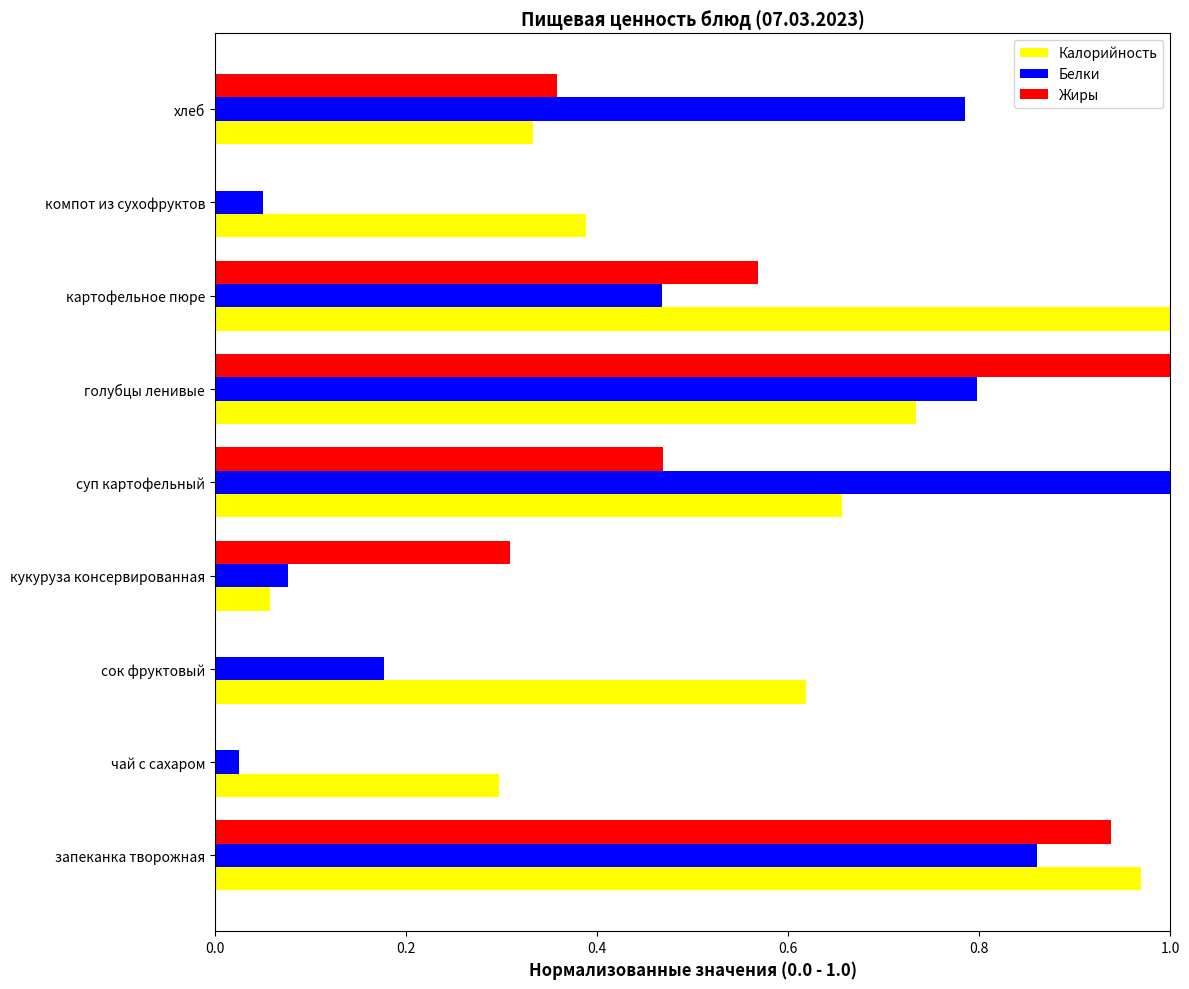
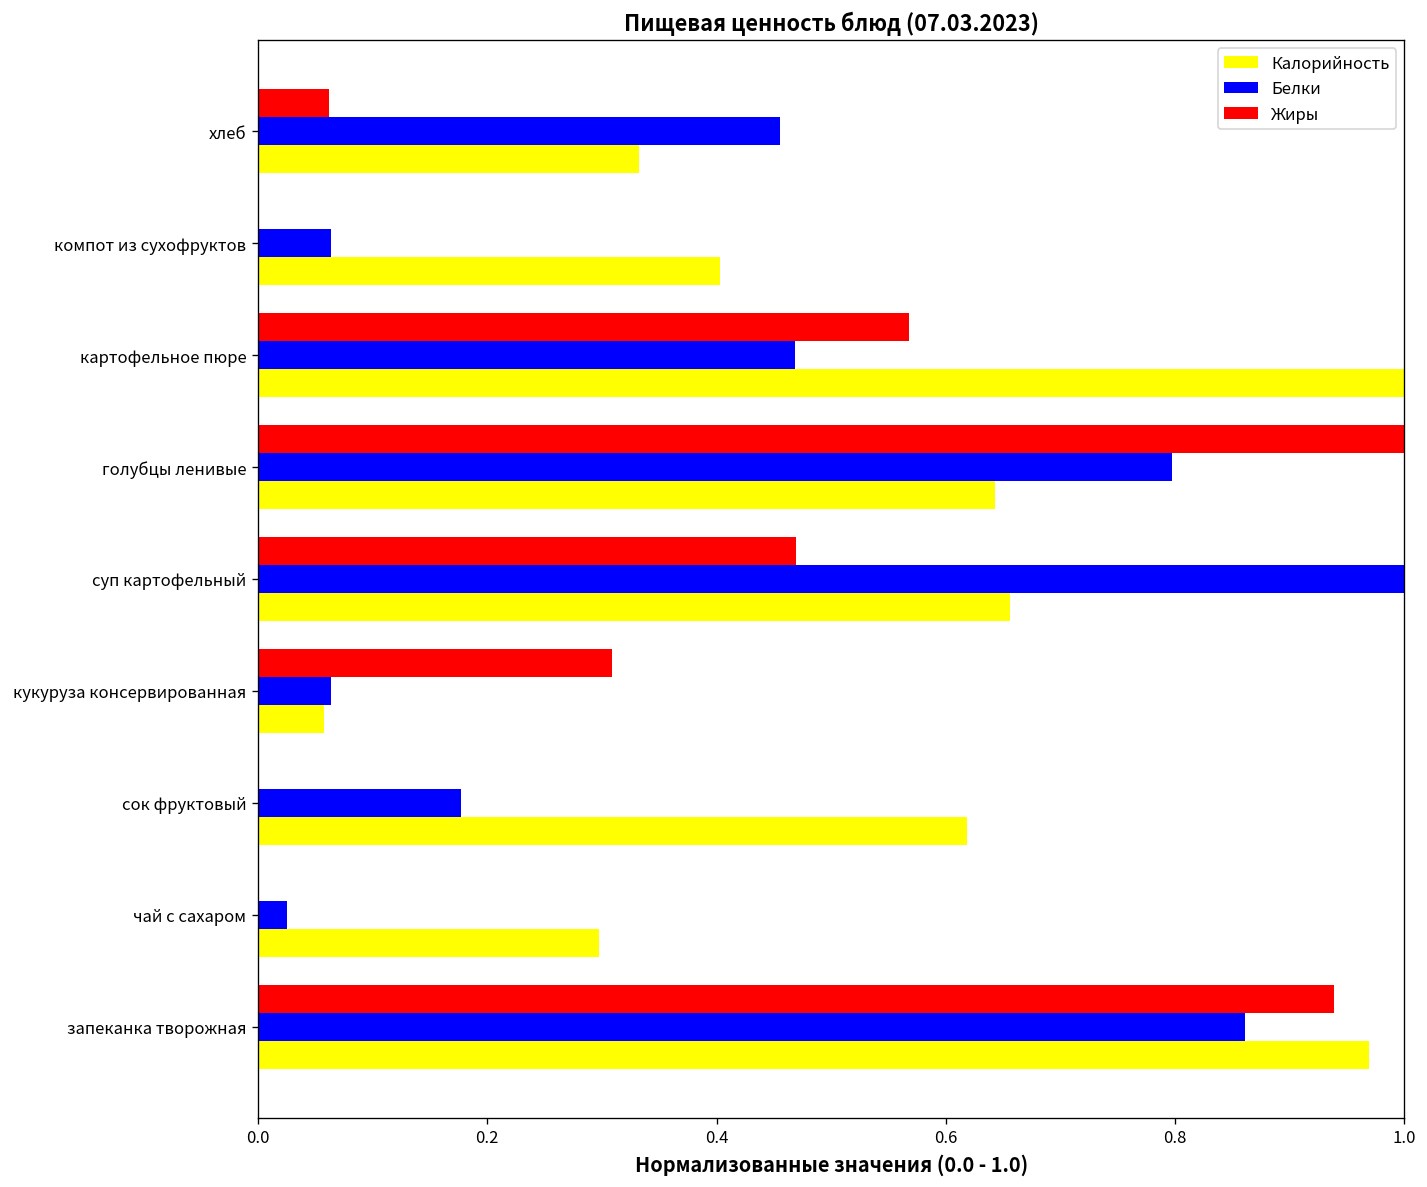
Жиры, хлеб: 0.36 -> 0.06
Белки, хлеб: 0.78 -> 0.46
Белки, компот из сухофруктов: 0.05 -> 0.06
Калорийность, компот из сухофруктов: 0.39 -> 0.40
Калорийность, голубцы ленивые: 0.73 -> 0.64
Белки, кукуруза консервированная: 0.08 -> 0.06
